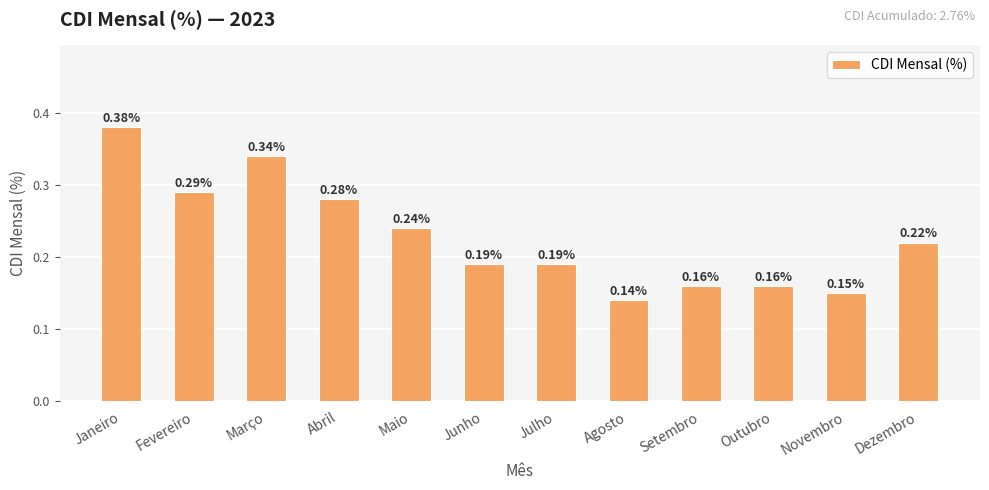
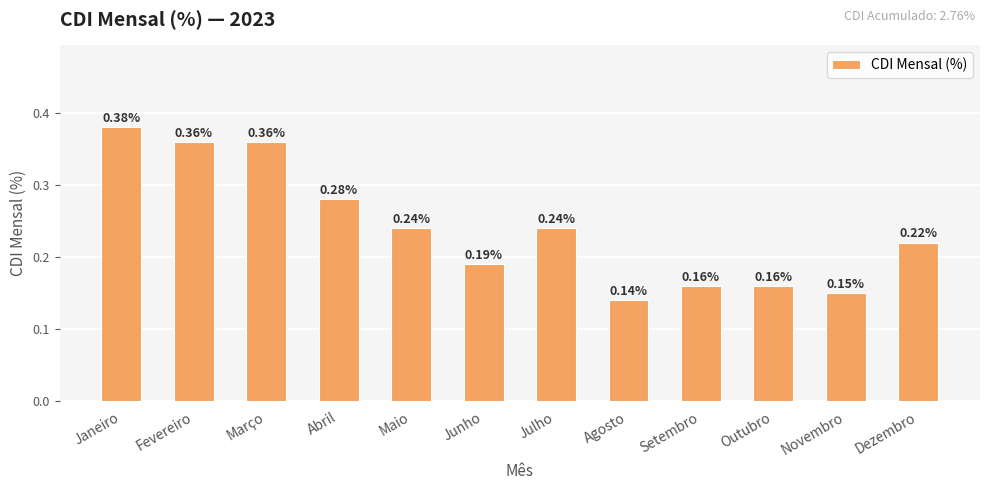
Fevereiro: 0.29% -> 0.36%
Março: 0.34% -> 0.36%
Julho: 0.19% -> 0.24%
